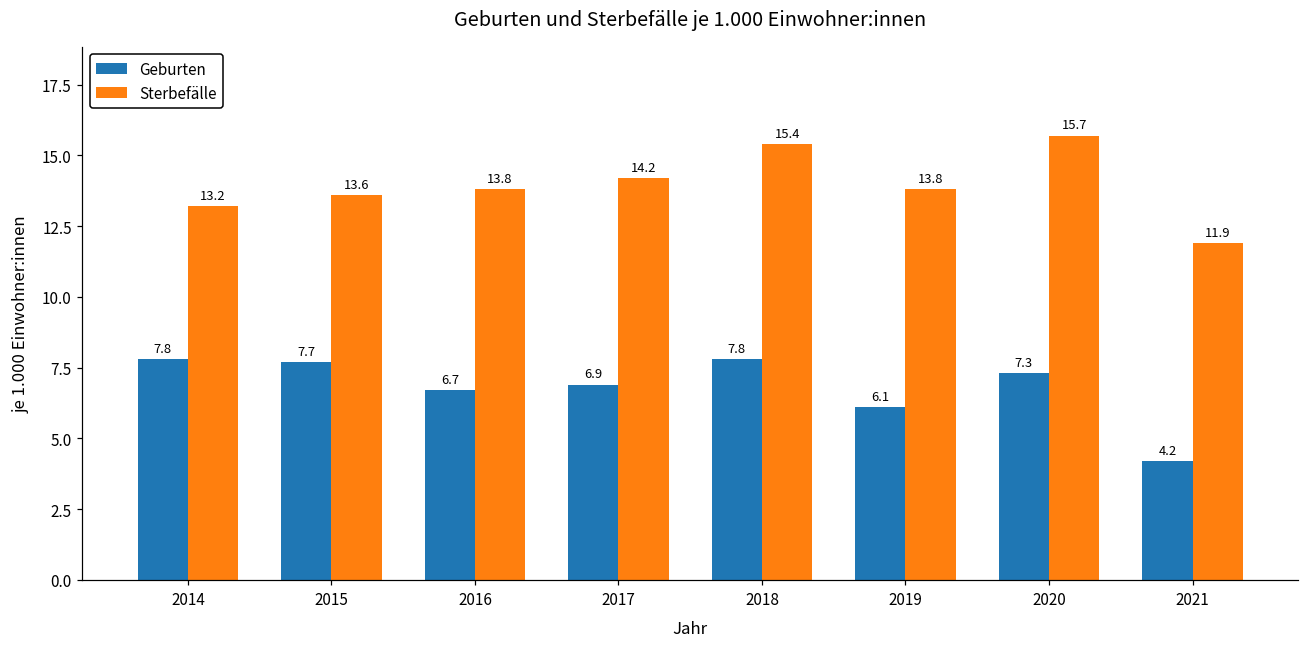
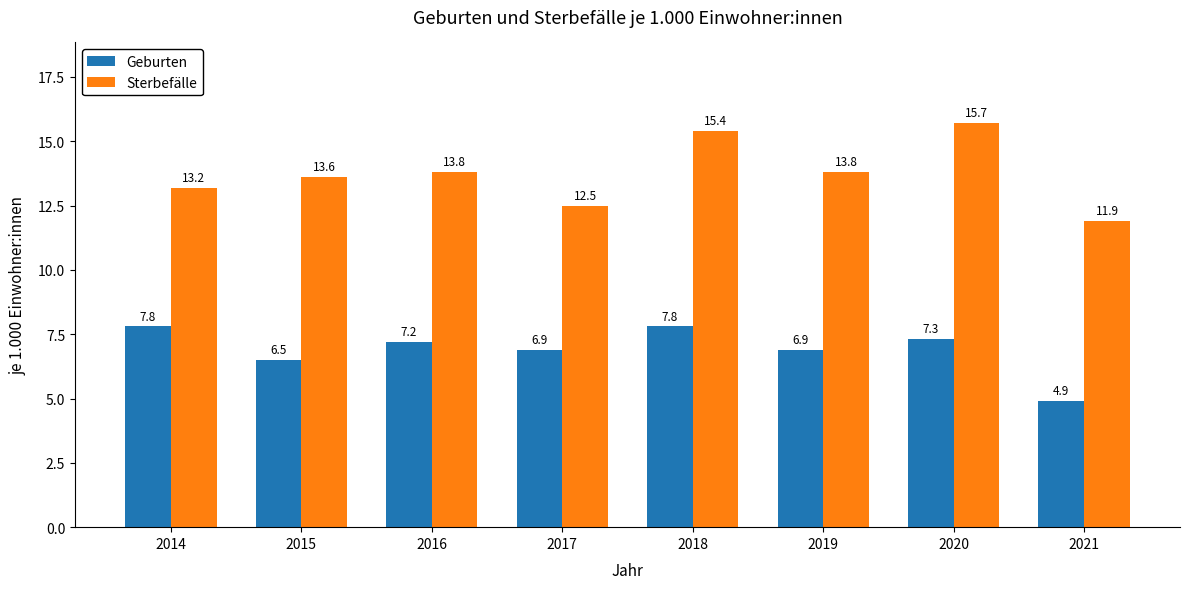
Geburten, 2015: 7.7 -> 6.5
Geburten, 2016: 6.7 -> 7.2
Sterbefälle, 2017: 14.2 -> 12.5
Geburten, 2019: 6.1 -> 6.9
Geburten, 2021: 4.2 -> 4.9
